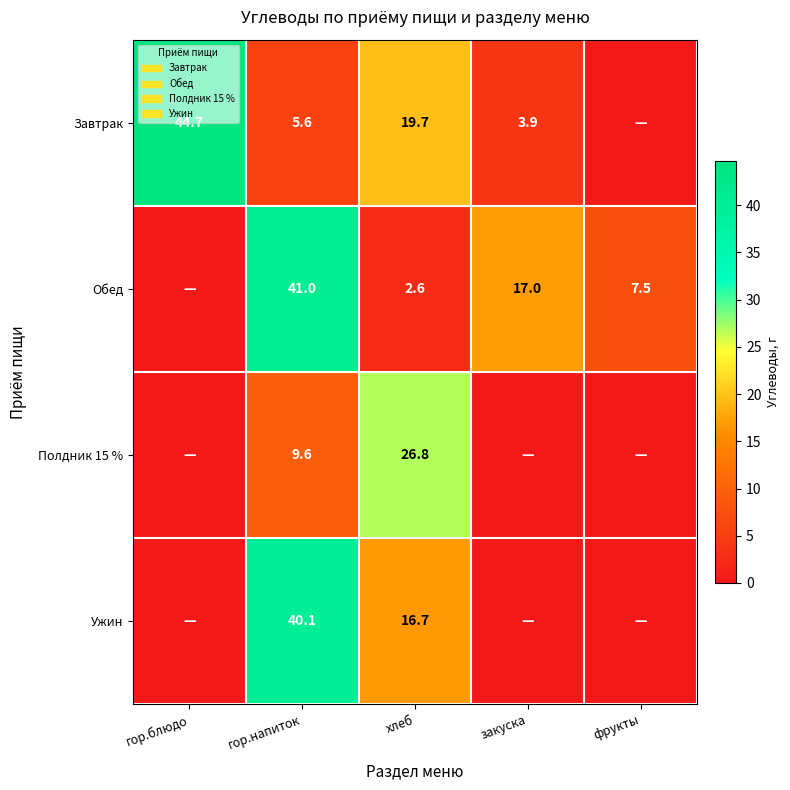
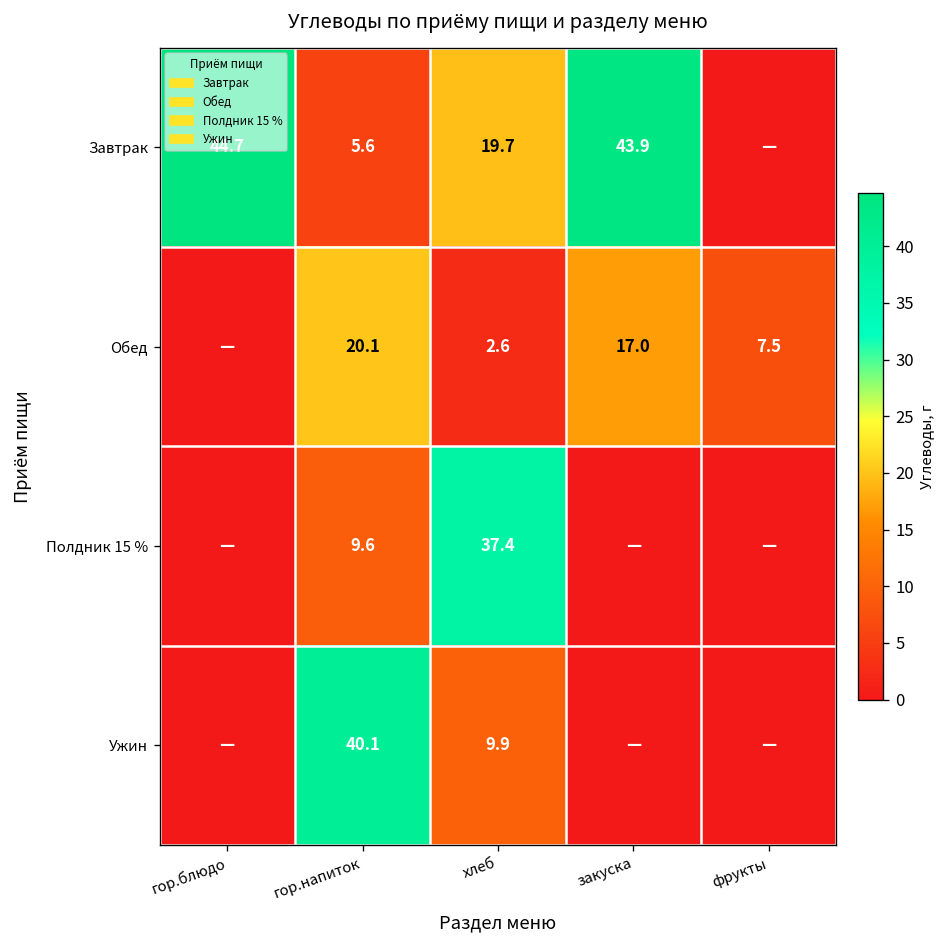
Завтрак, закуска: 3.9 -> 43.9
Обед, гор.напиток: 41.0 -> 20.1
Полдник 15 %, хлеб: 26.8 -> 37.4
Ужин, хлеб: 16.7 -> 9.9
